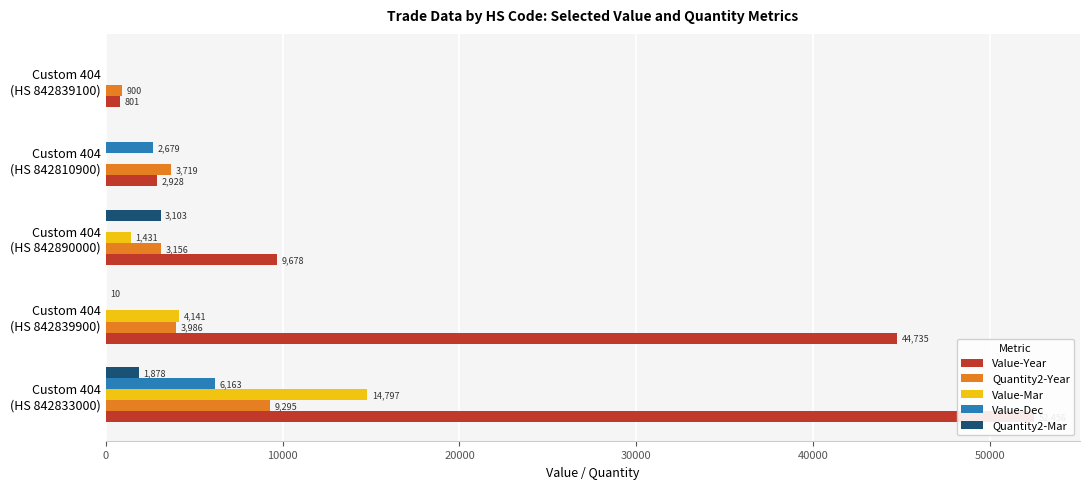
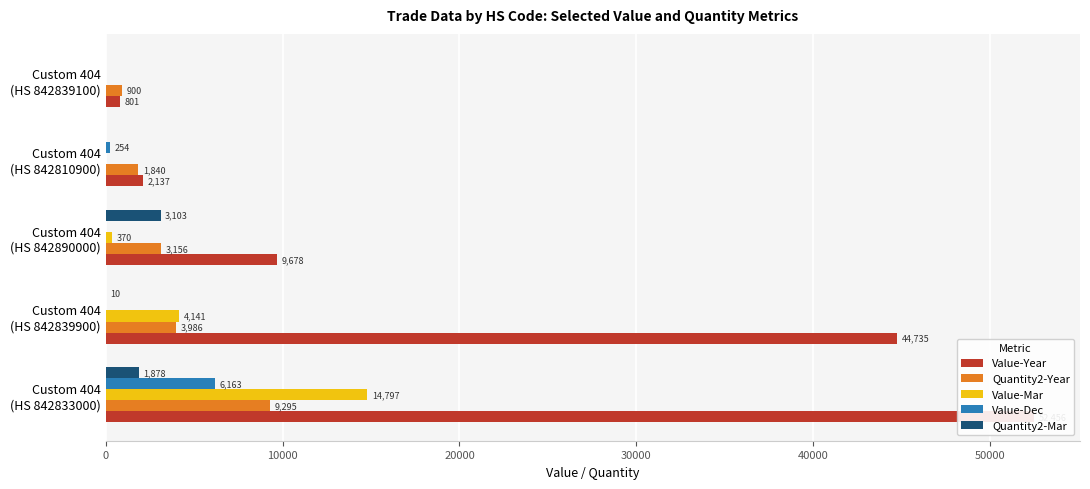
Value-Dec, Custom 404 (HS 842810900): 2,679 -> 254
Quantity2-Year, Custom 404 (HS 842810900): 3,719 -> 1,840
Value-Year, Custom 404 (HS 842810900): 2,928 -> 2,137
Value-Mar, Custom 404 (HS 842890000): 1,431 -> 370
